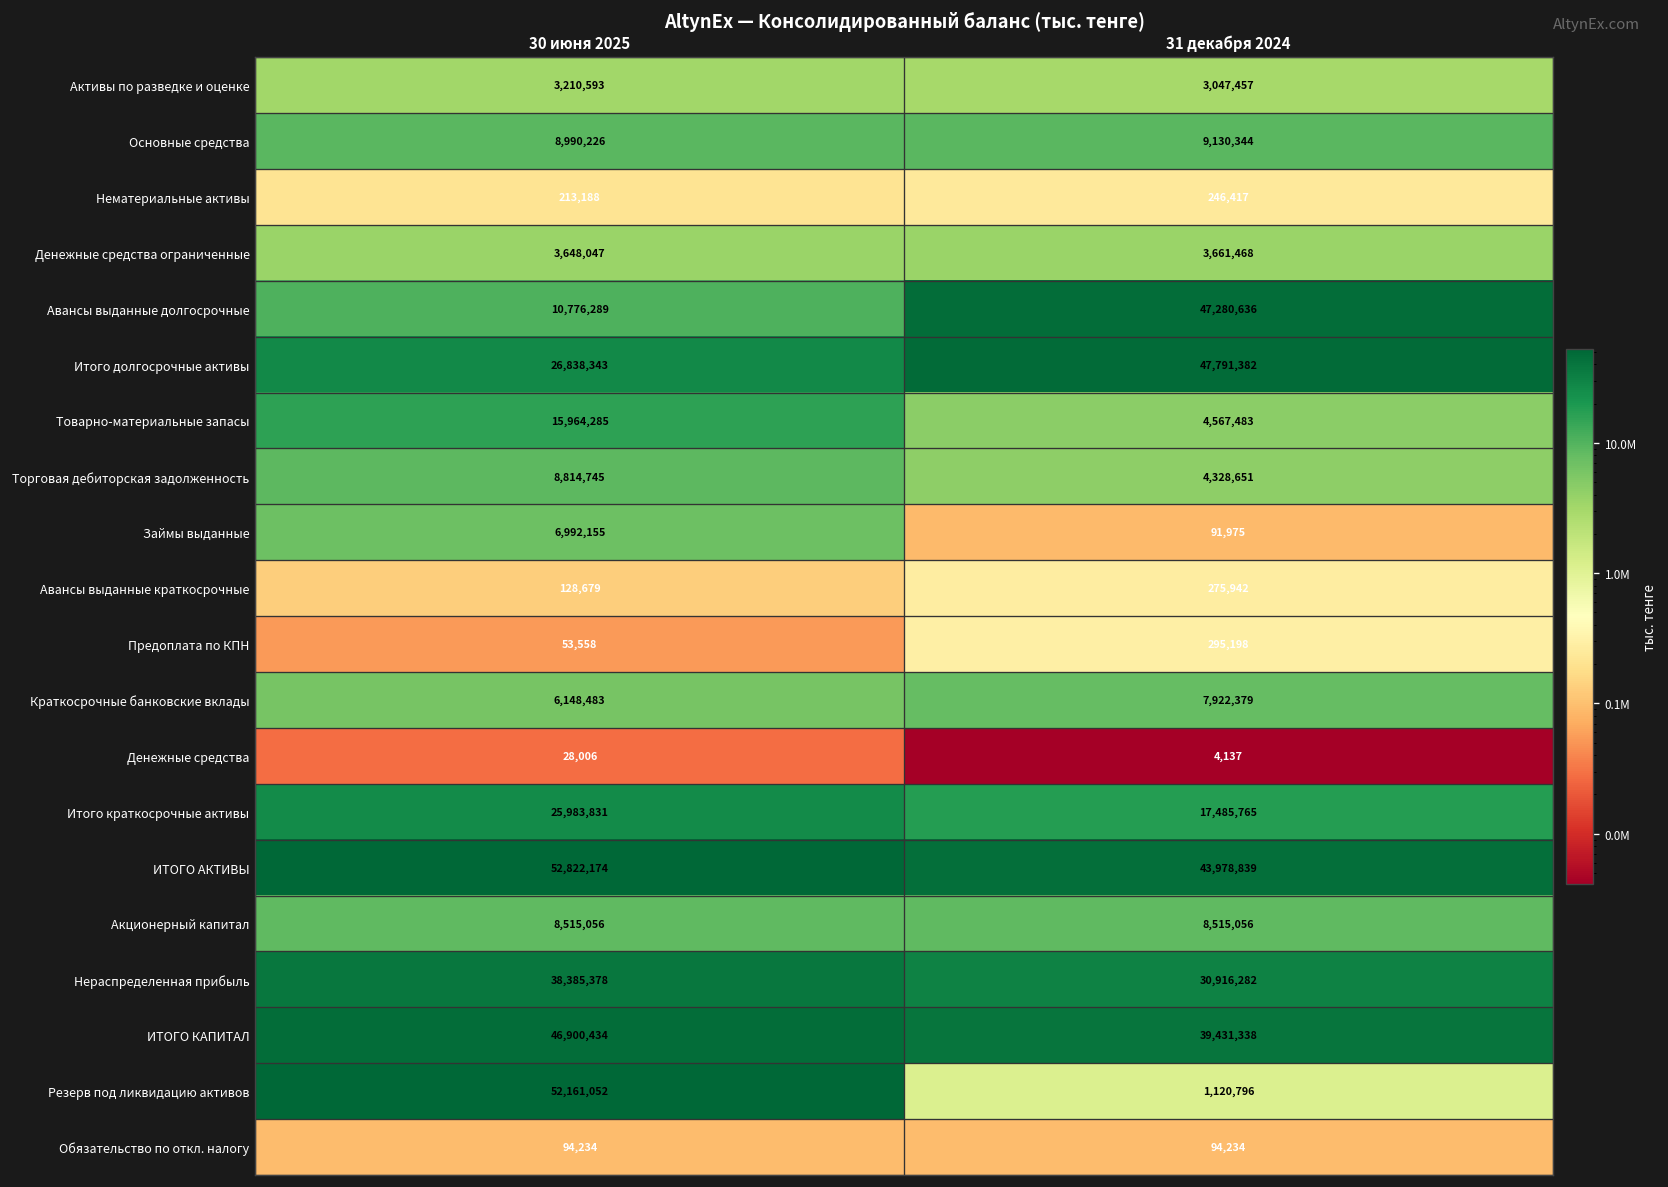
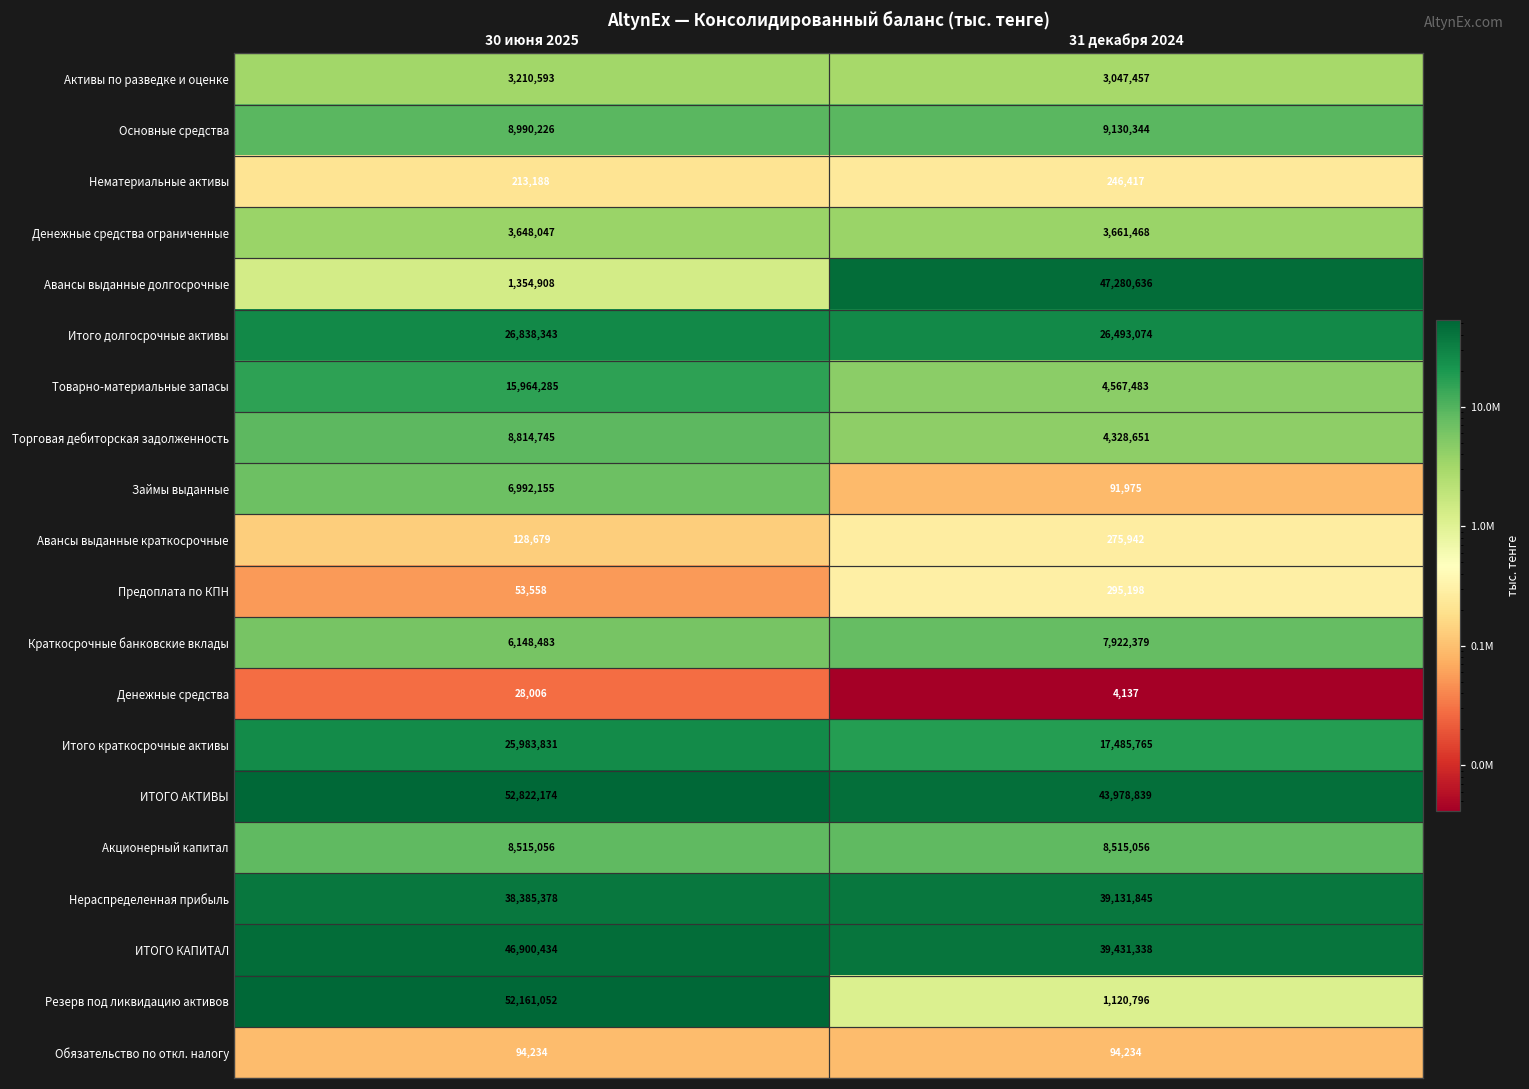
Авансы выданные долгосрочные, 30 июня 2025: 10,776,289 -> 1,354,908
Итого долгосрочные активы, 31 декабря 2024: 47,791,382 -> 26,493,074
Нераспределенная прибыль, 31 декабря 2024: 30,916,282 -> 39,131,845
